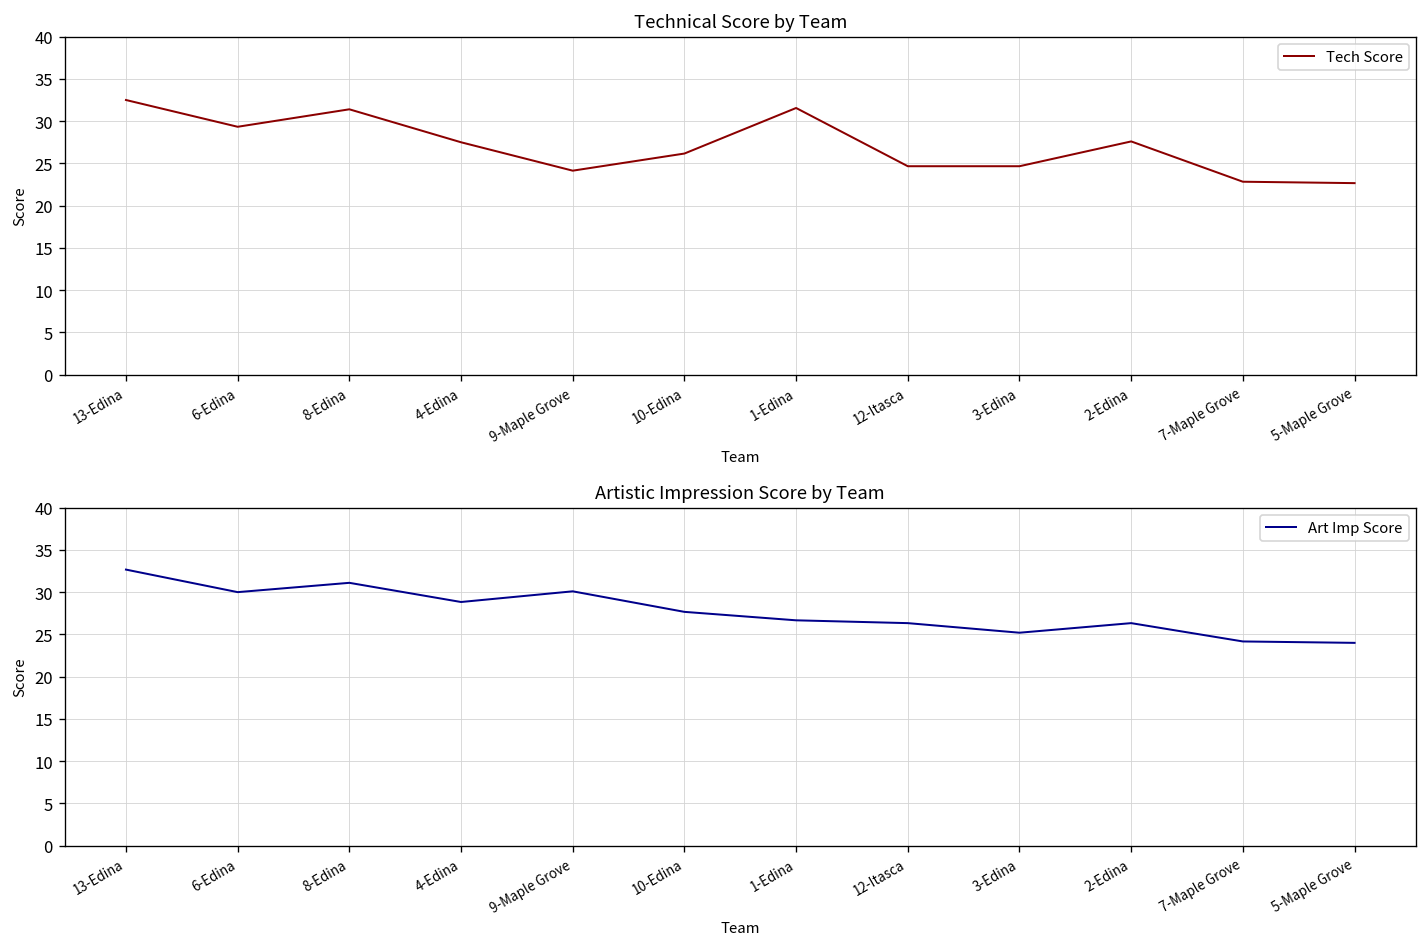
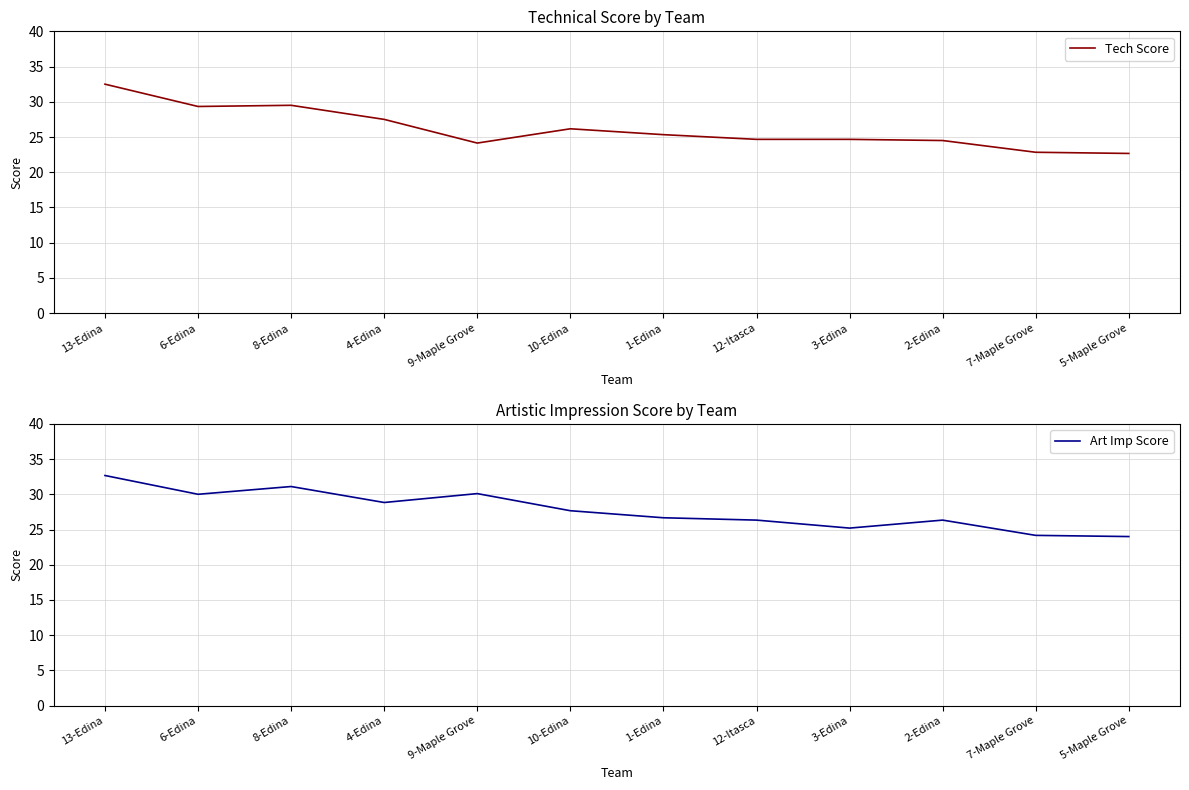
Technical Score by Team, 8-Edina: 31 -> 30
Technical Score by Team, 1-Edina: 32 -> 25
Technical Score by Team, 2-Edina: 28 -> 25
